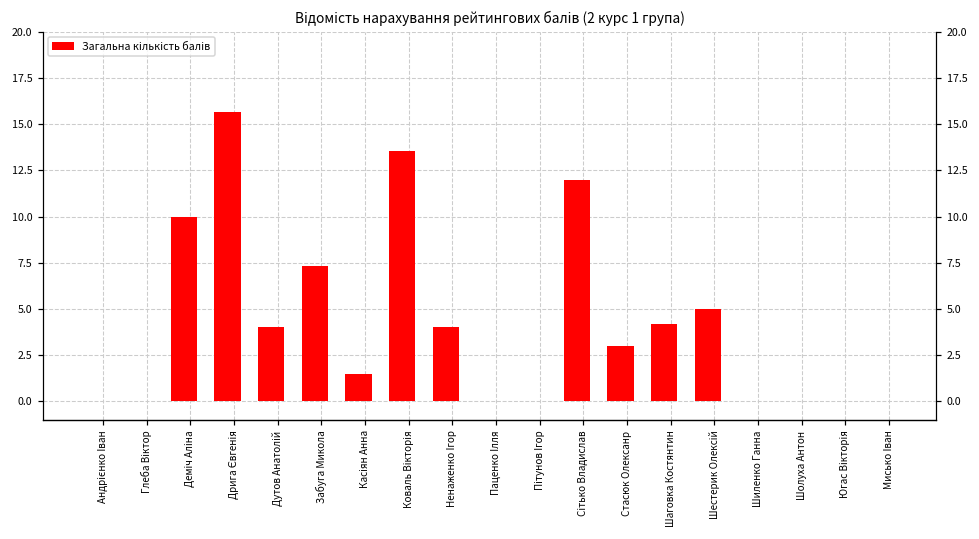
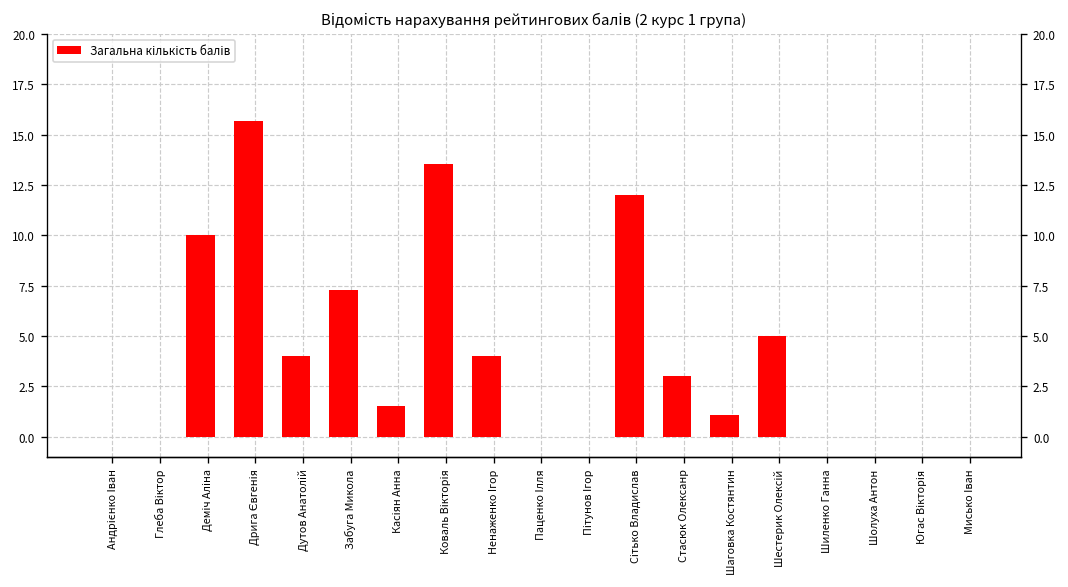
Шаговка Костянтин: 4.2 -> 1.1
